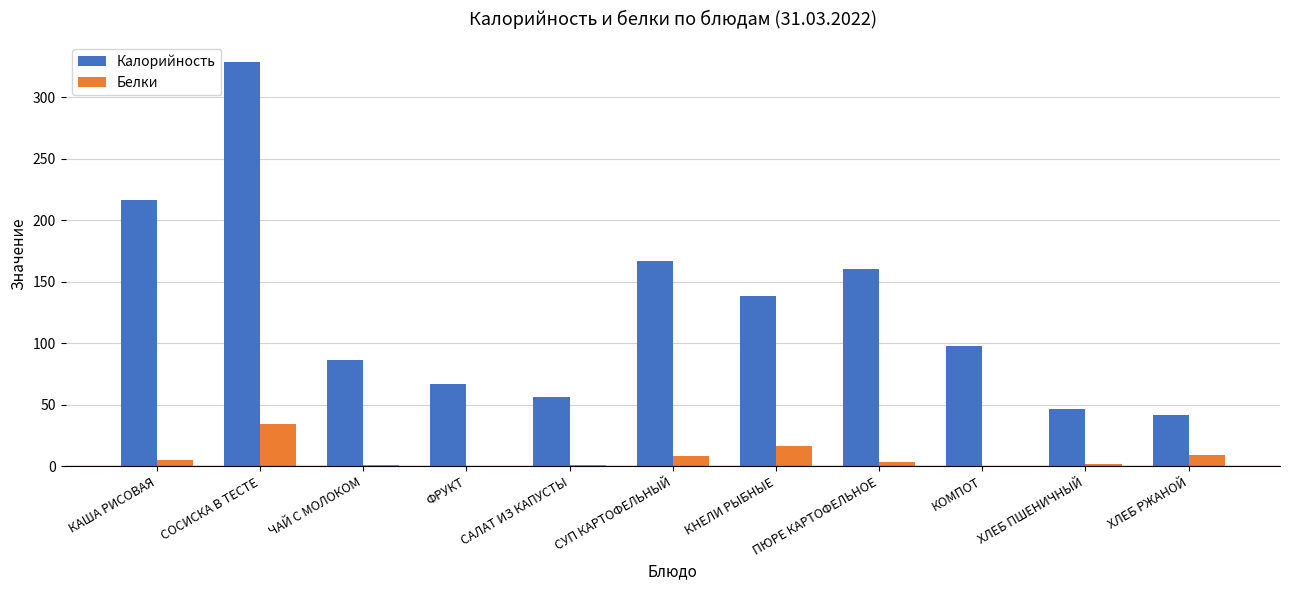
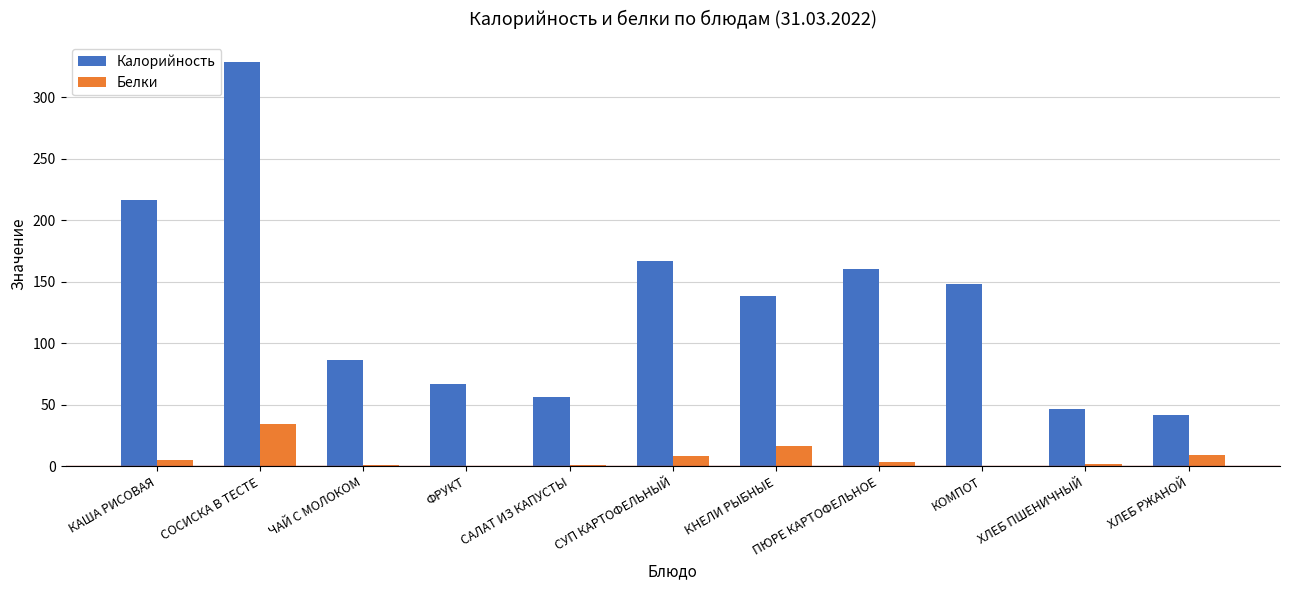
Калорийность, КОМПОТ: 98 -> 148
